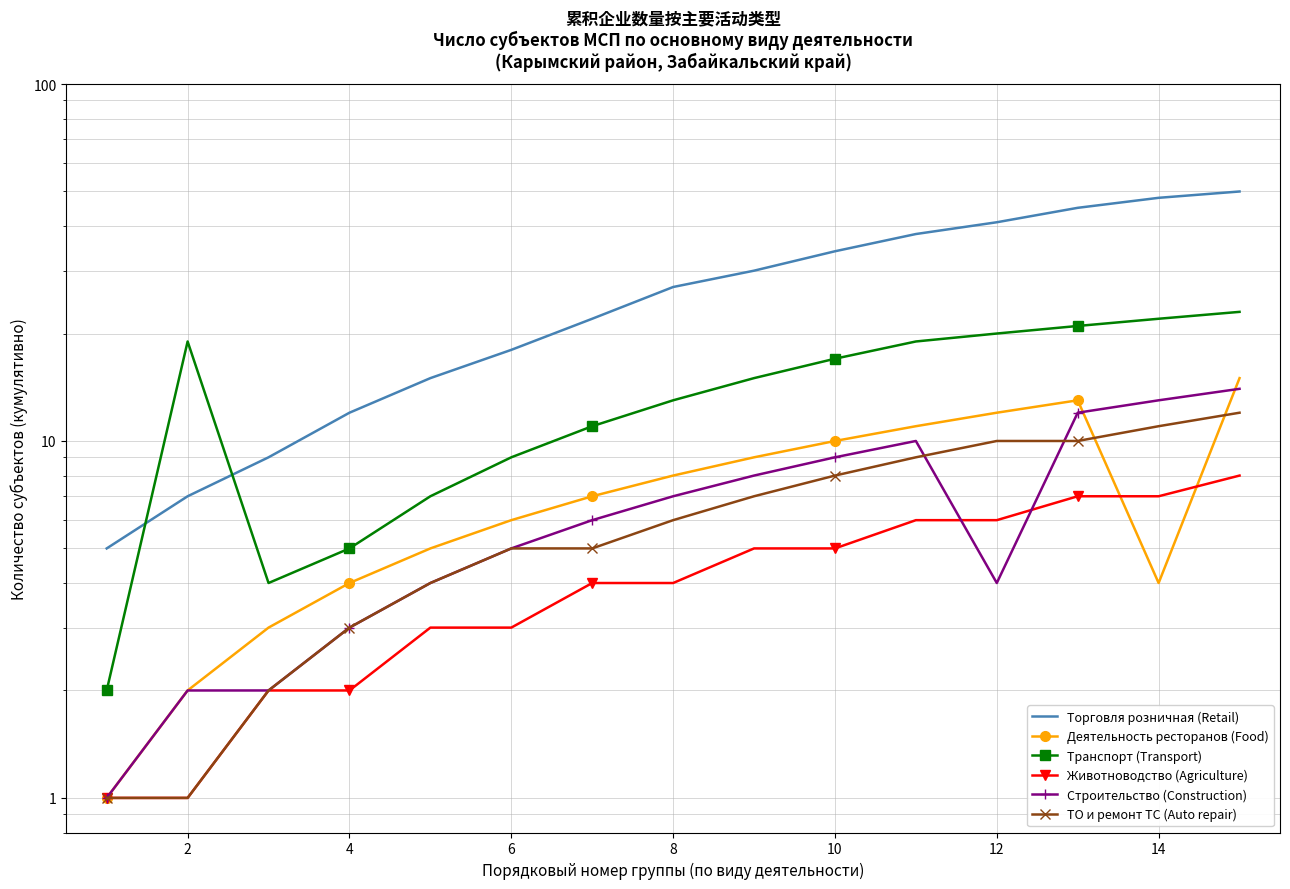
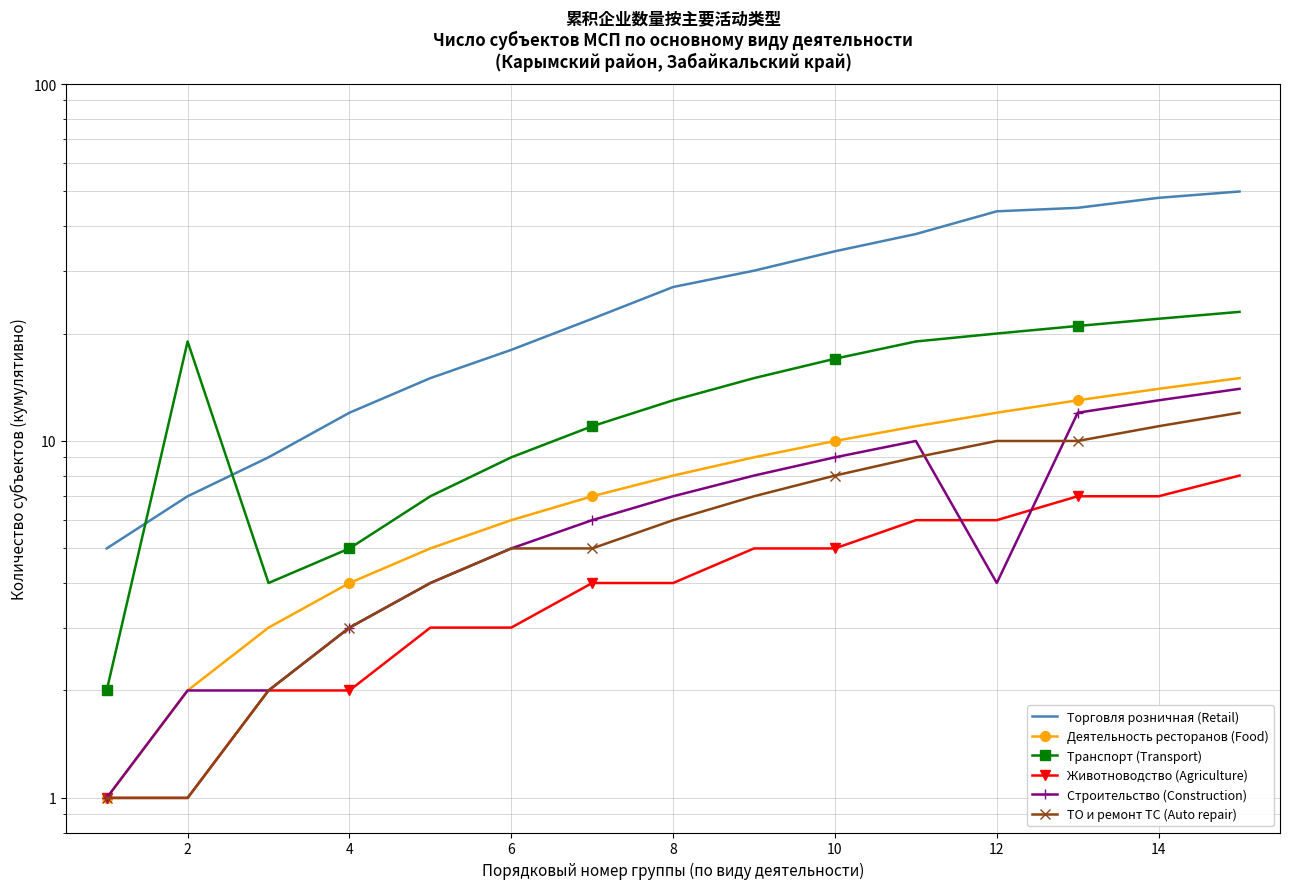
Торговля розничная (Retail), 12: 41 -> 44
Деятельность ресторанов (Food), 14: 4 -> 14
